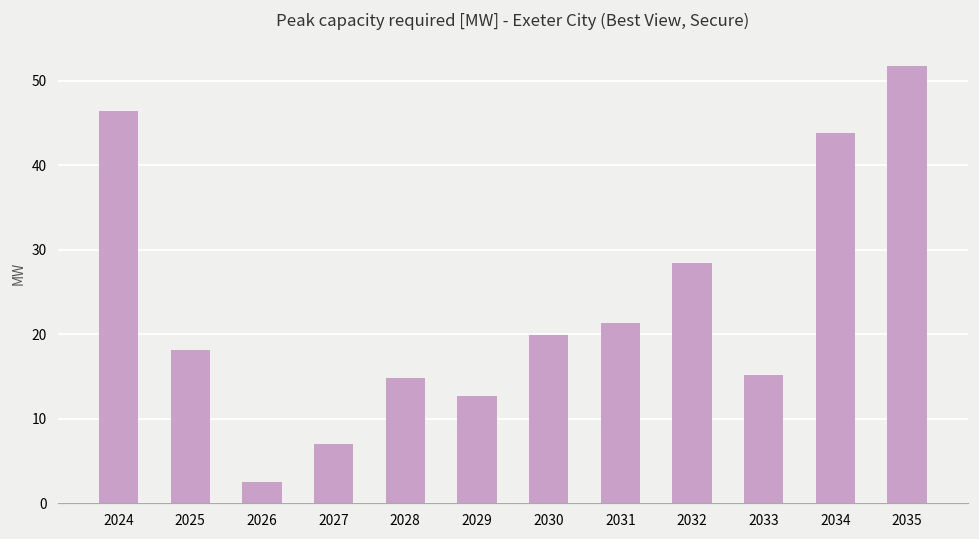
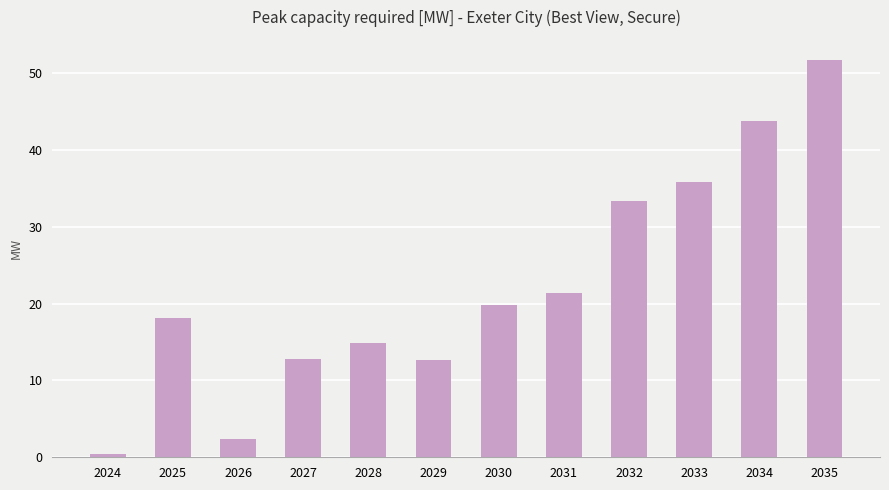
2024: 46 -> 0
2027: 7 -> 13
2032: 28 -> 33
2033: 15 -> 36
